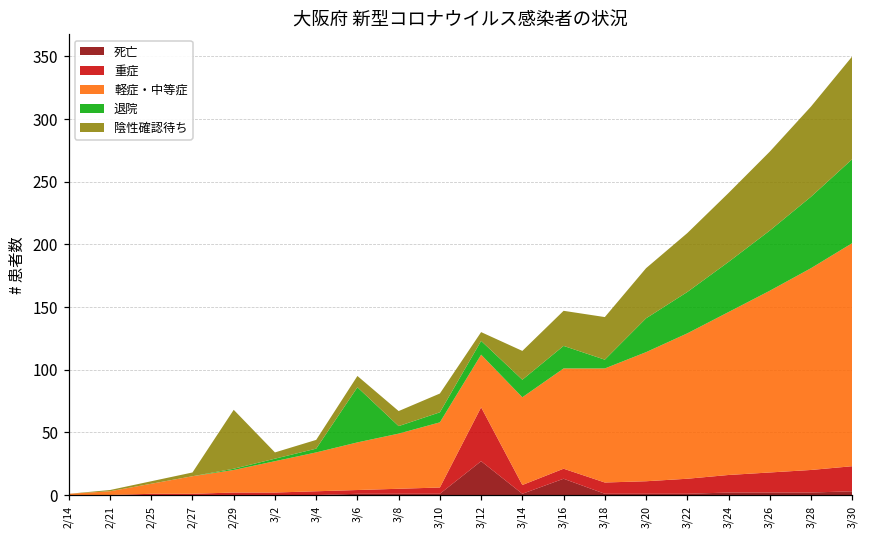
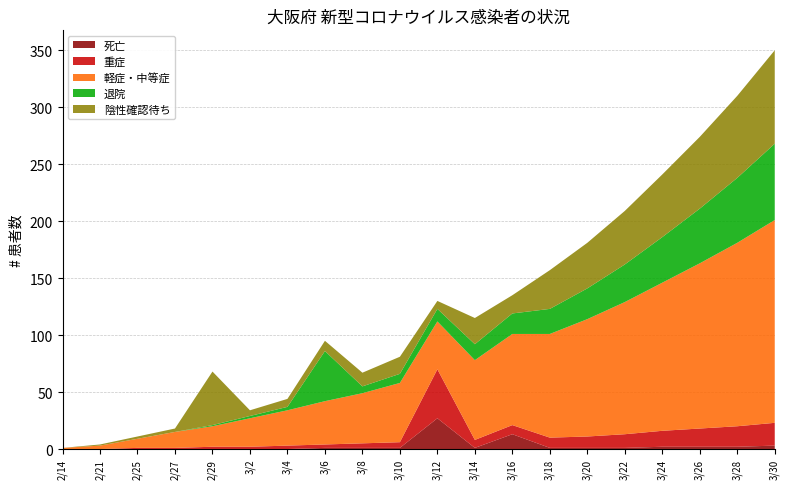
陰性確認待ち, 3/16: 28 -> 16
退院, 3/18: 7 -> 22
